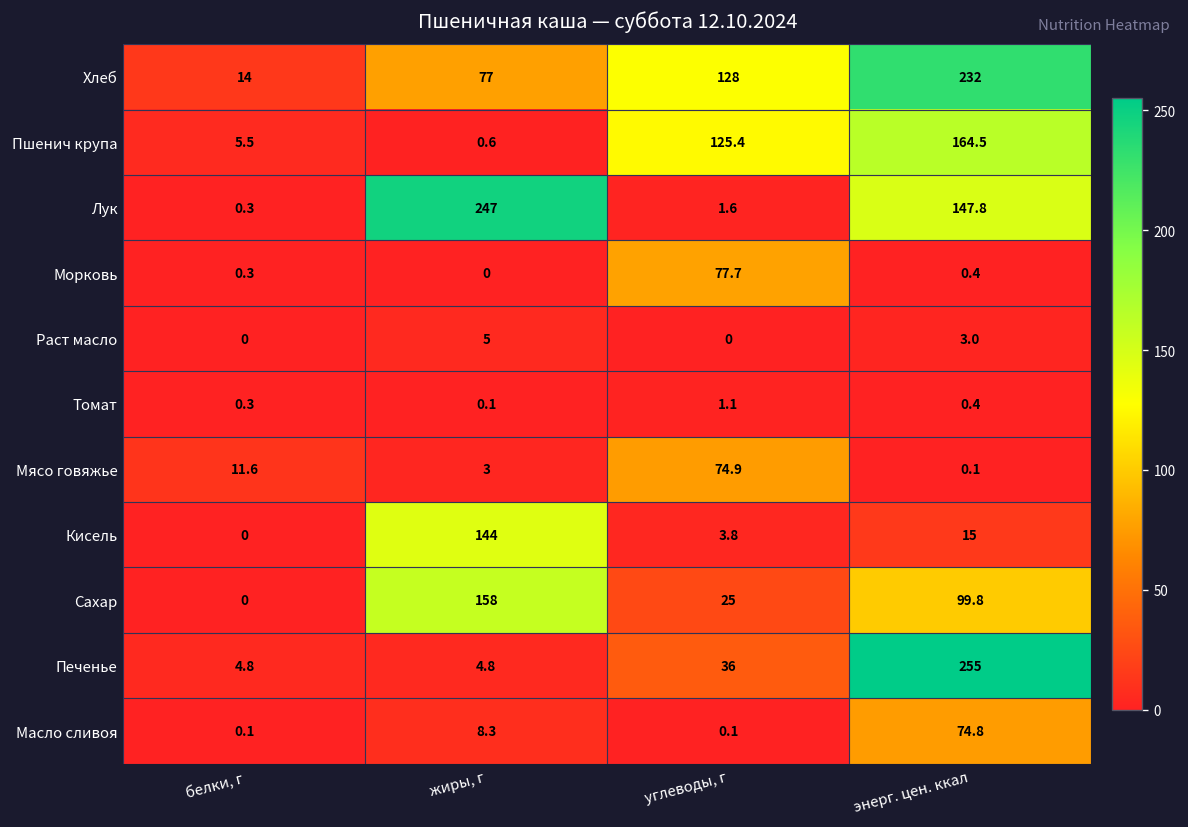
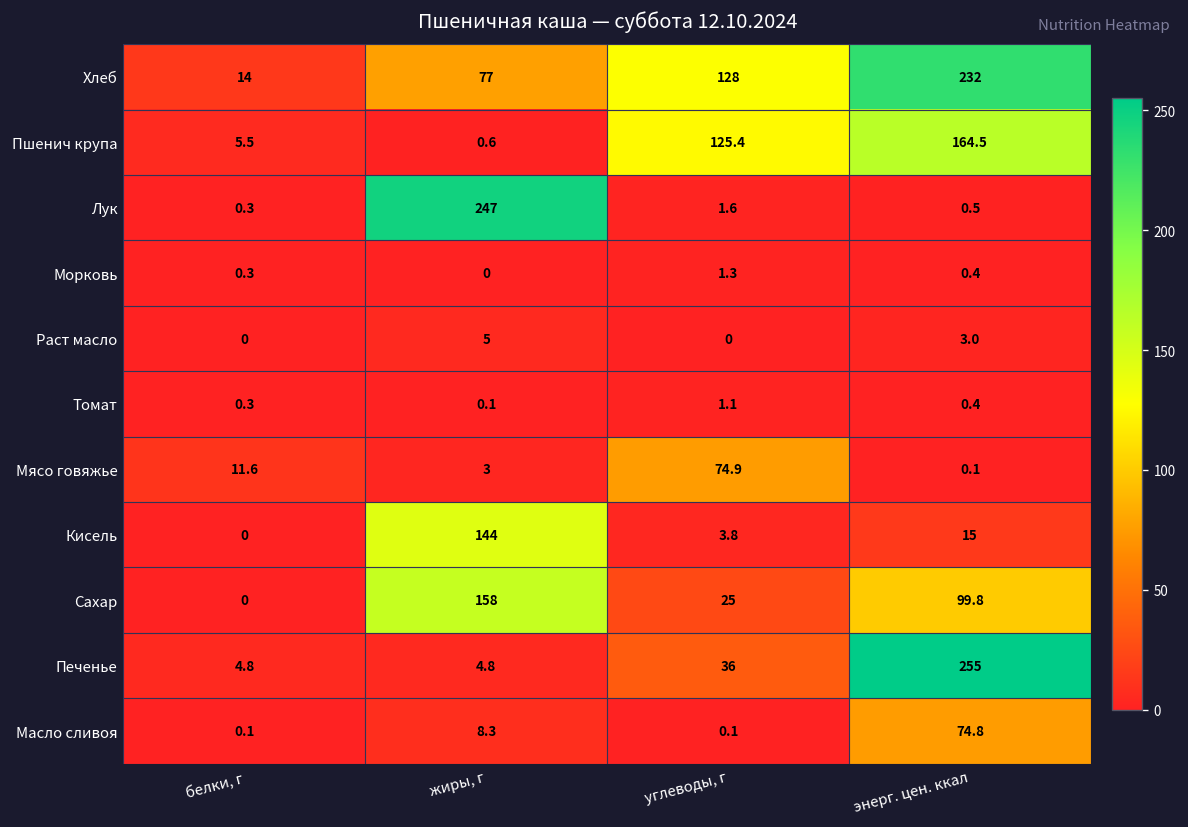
Лук, энерг. цен. ккал: 147.8 -> 0.5
Морковь, углеводы, г: 77.7 -> 1.3
